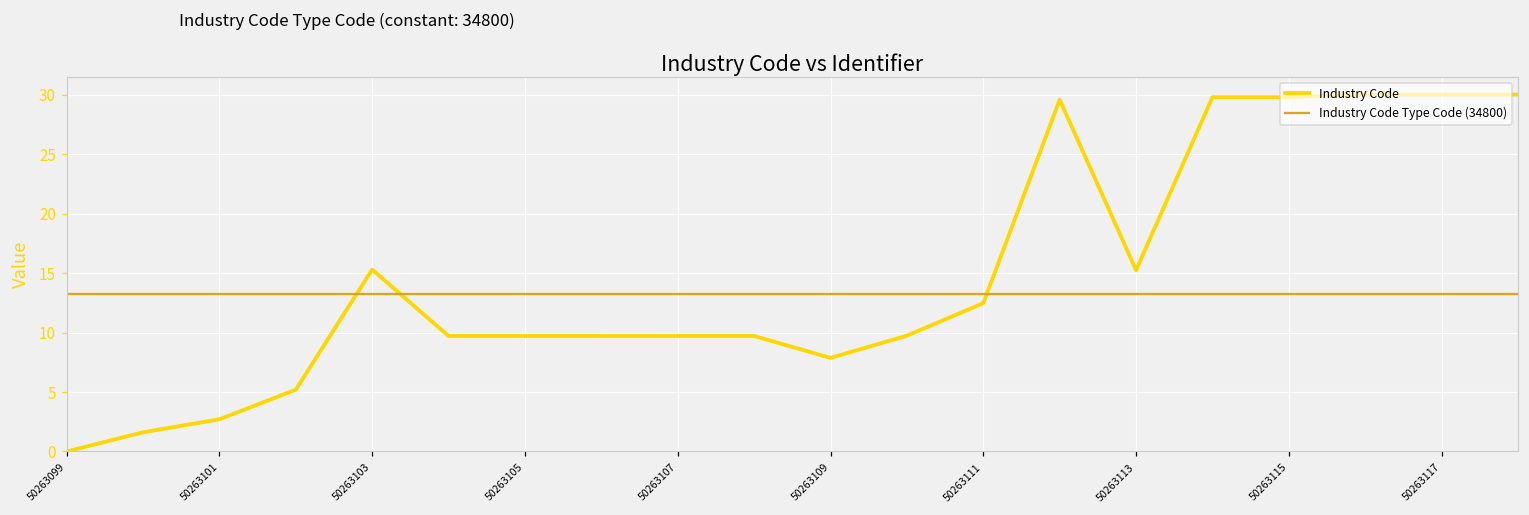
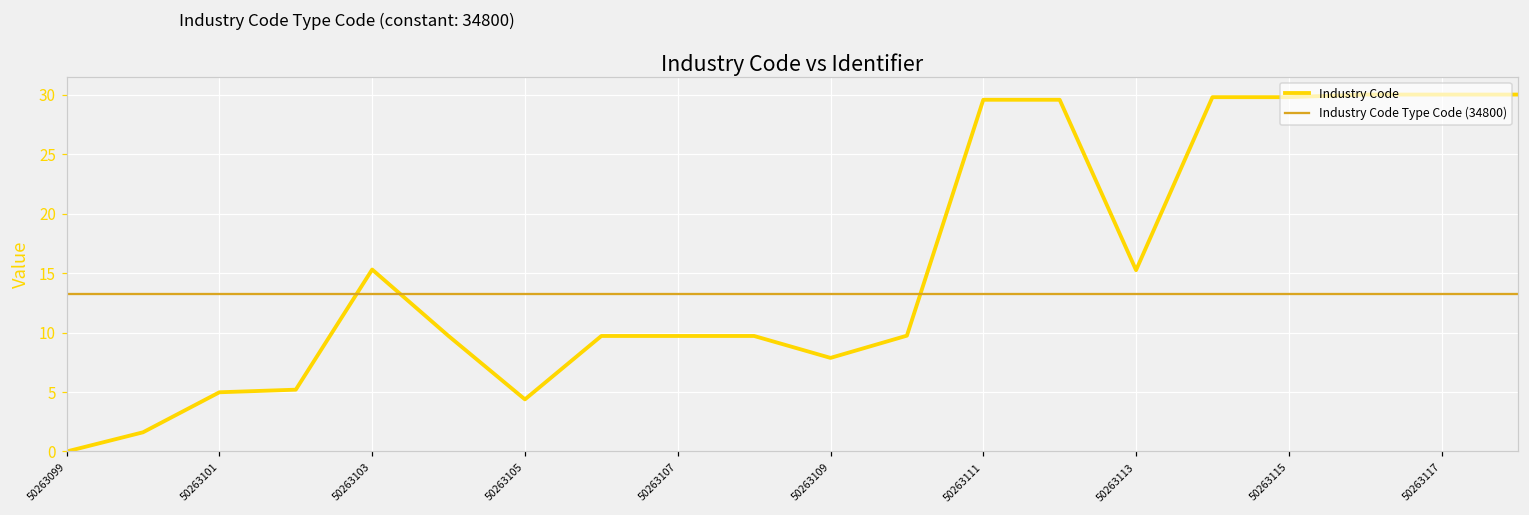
50263101: 2.7 -> 5.0
50263105: 9.7 -> 4.4
50263111: 12.5 -> 29.6
